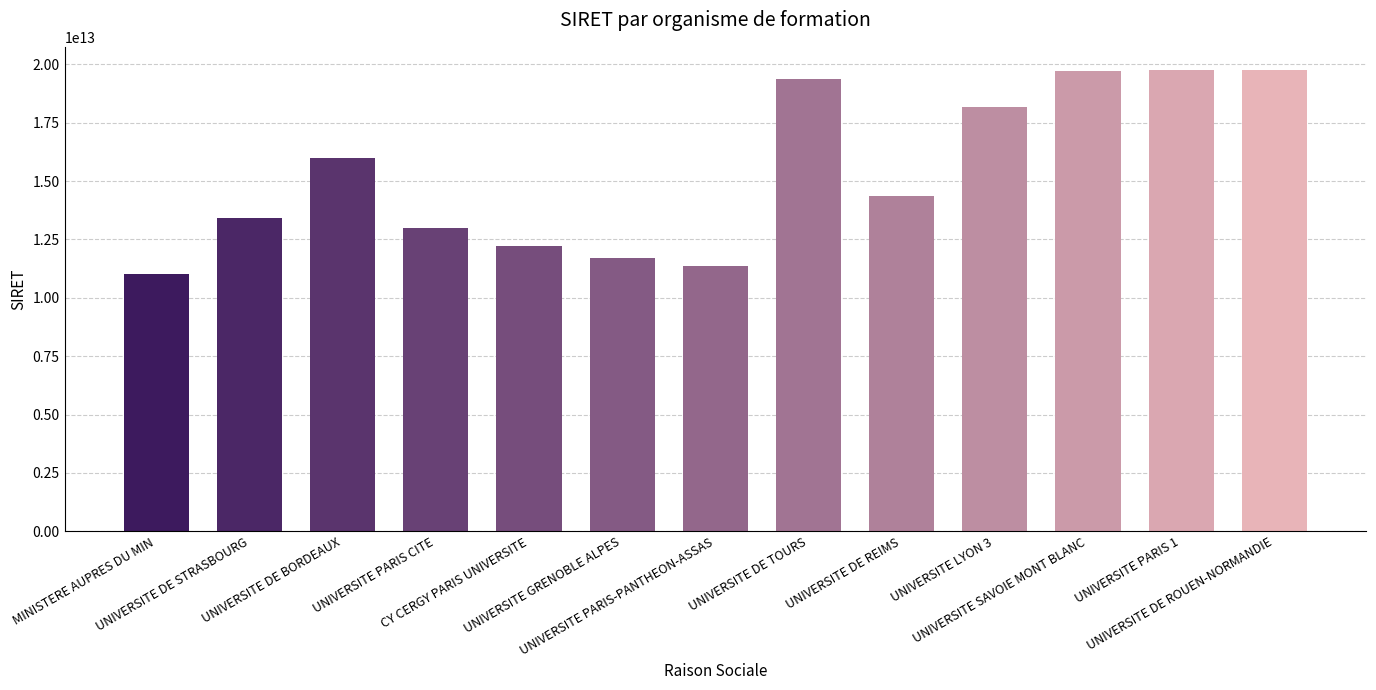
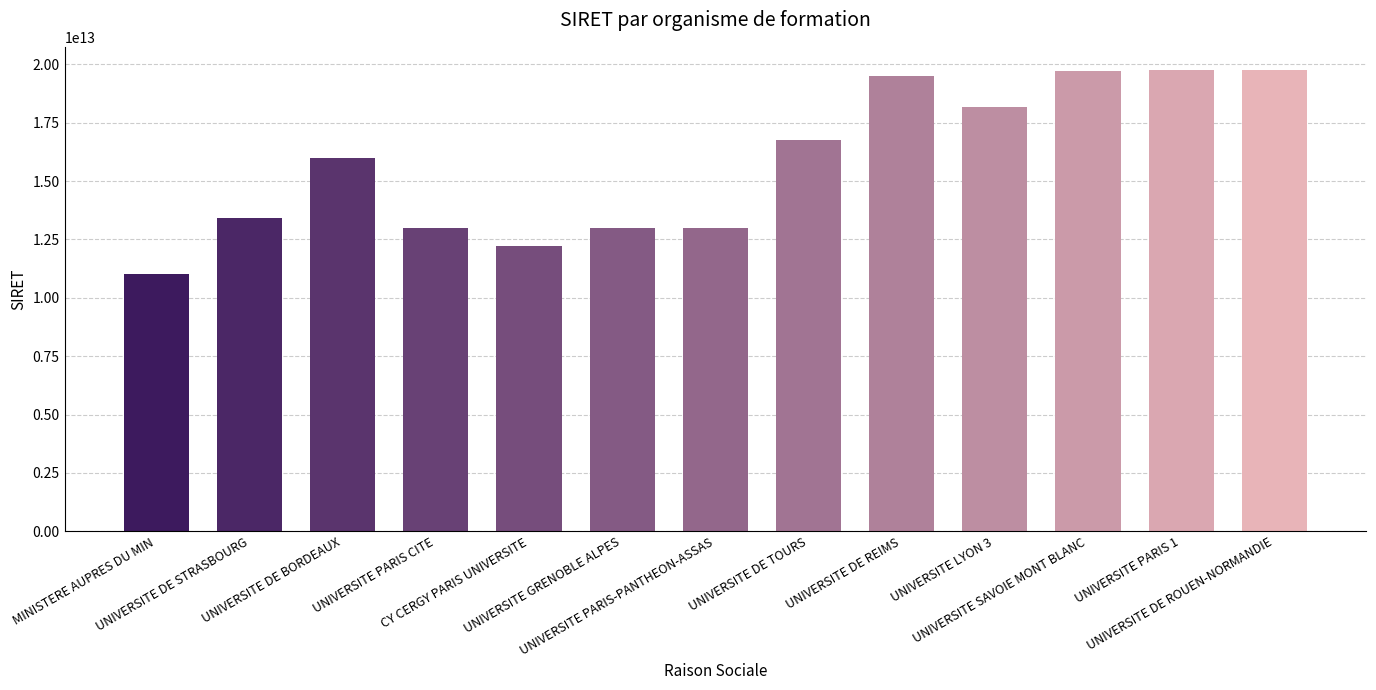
UNIVERSITE GRENOBLE ALPES: 11700000000000 -> 13000000000000
UNIVERSITE PARIS-PANTHEON-ASSAS: 11400000000000 -> 13000000000000
UNIVERSITE DE TOURS: 19400000000000 -> 16800000000000
UNIVERSITE DE REIMS: 14400000000000 -> 19500000000000
